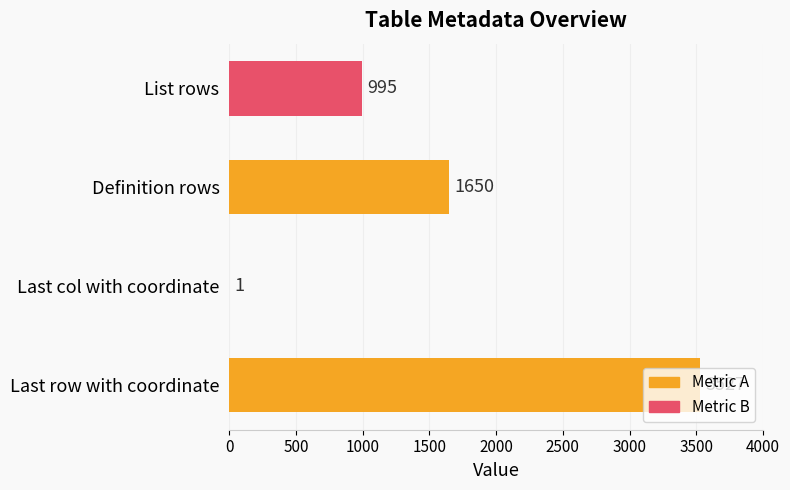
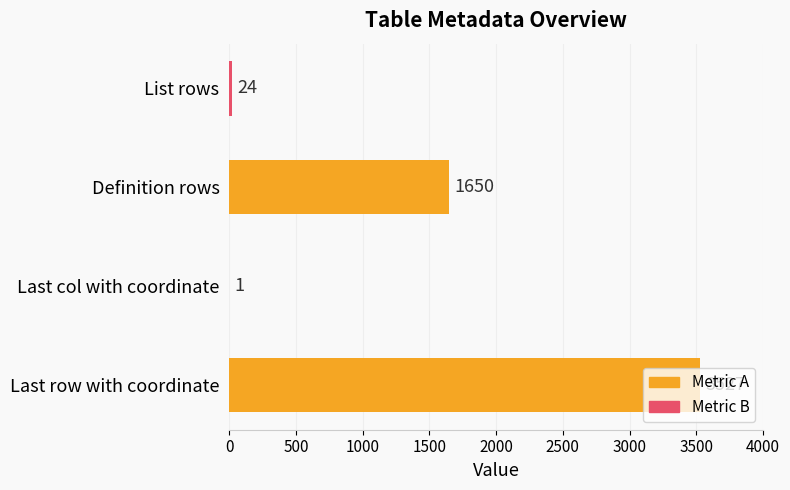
List rows: 995 -> 24
